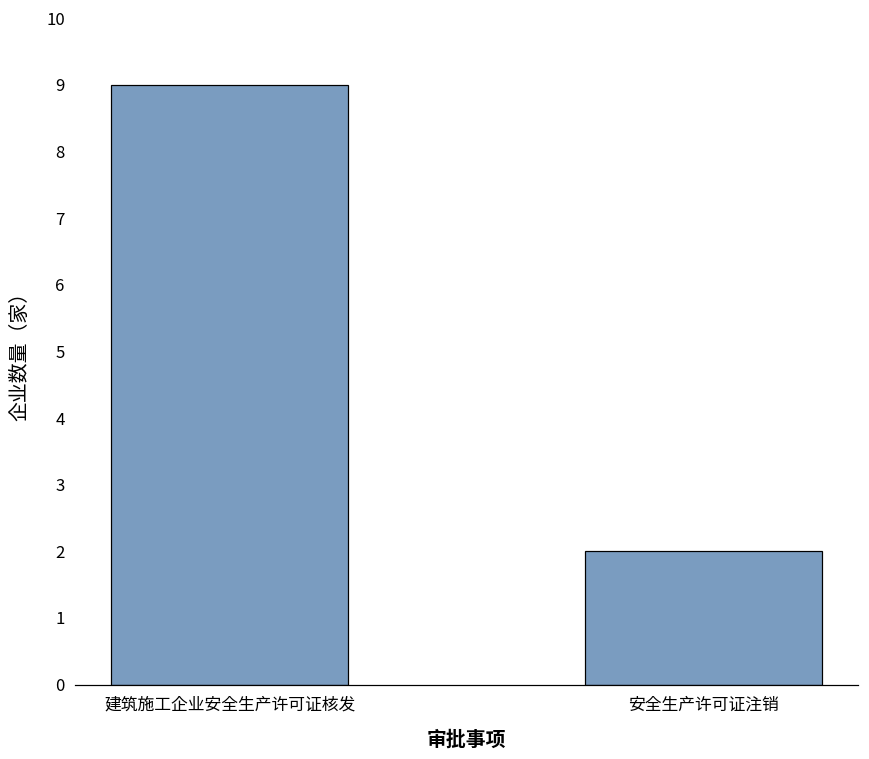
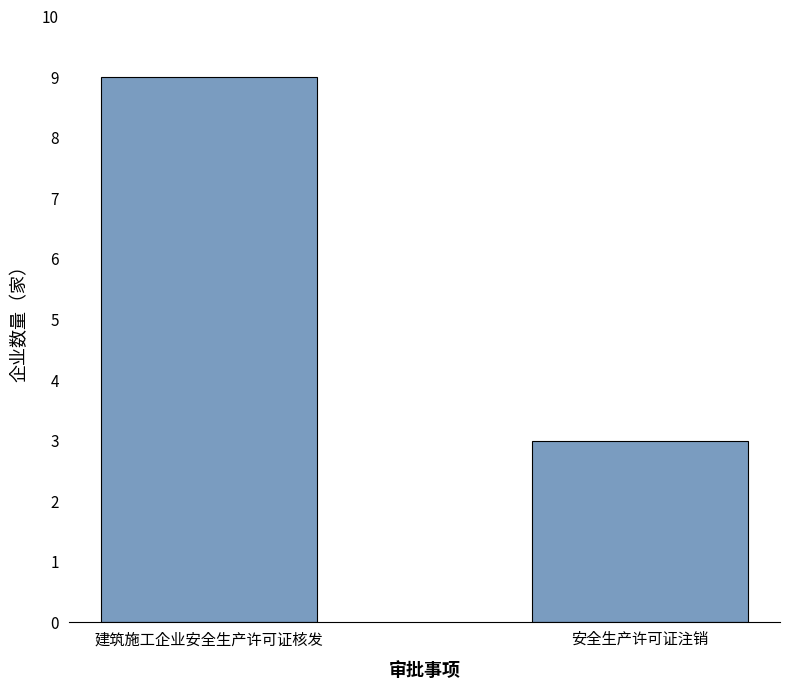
安全生产许可证注销: 2 -> 3
